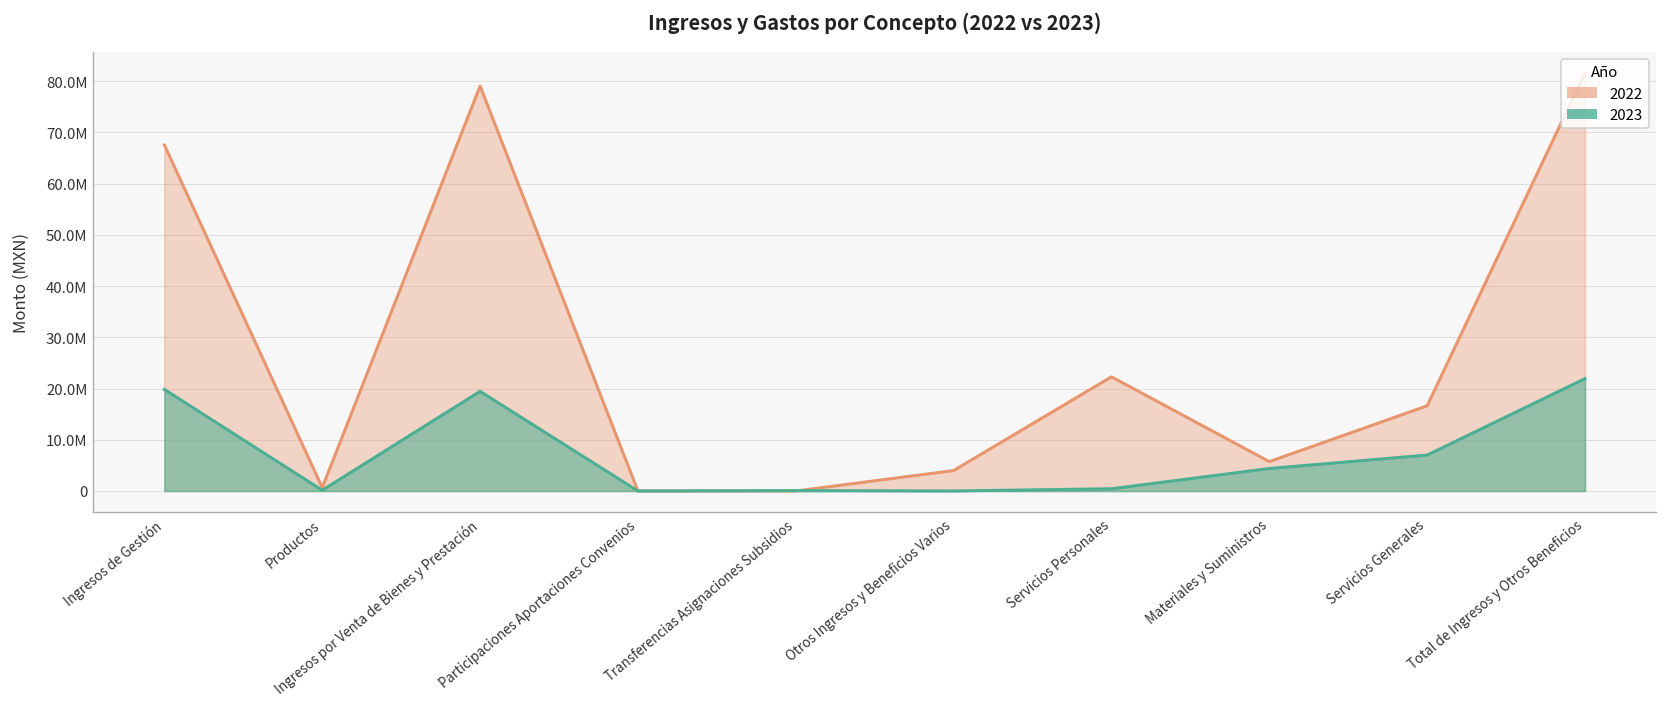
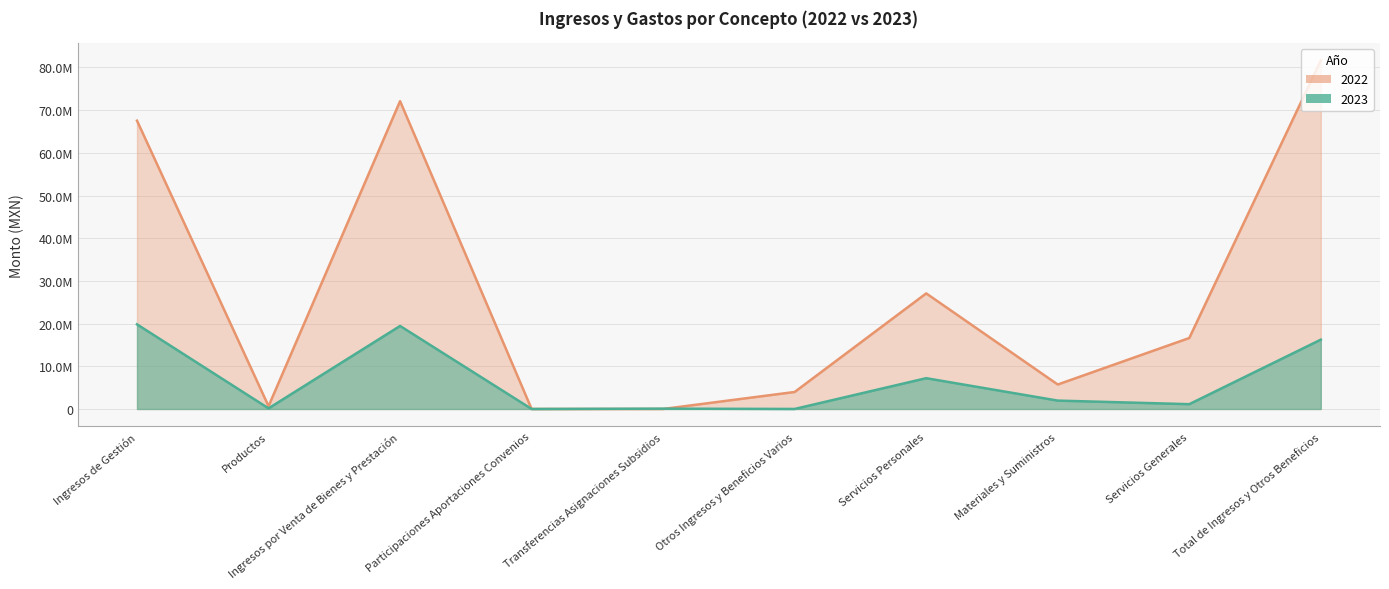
2022, Ingresos por Venta de Bienes y Prestación: 79000000 -> 72000000
2022, Servicios Personales: 22000000 -> 27000000
2023, Servicios Personales: 0 -> 7000000
2023, Materiales y Suministros: 4000000 -> 2000000
2023, Servicios Generales: 7000000 -> 1000000
2023, Total de Ingresos y Otros Beneficios: 22000000 -> 16000000
